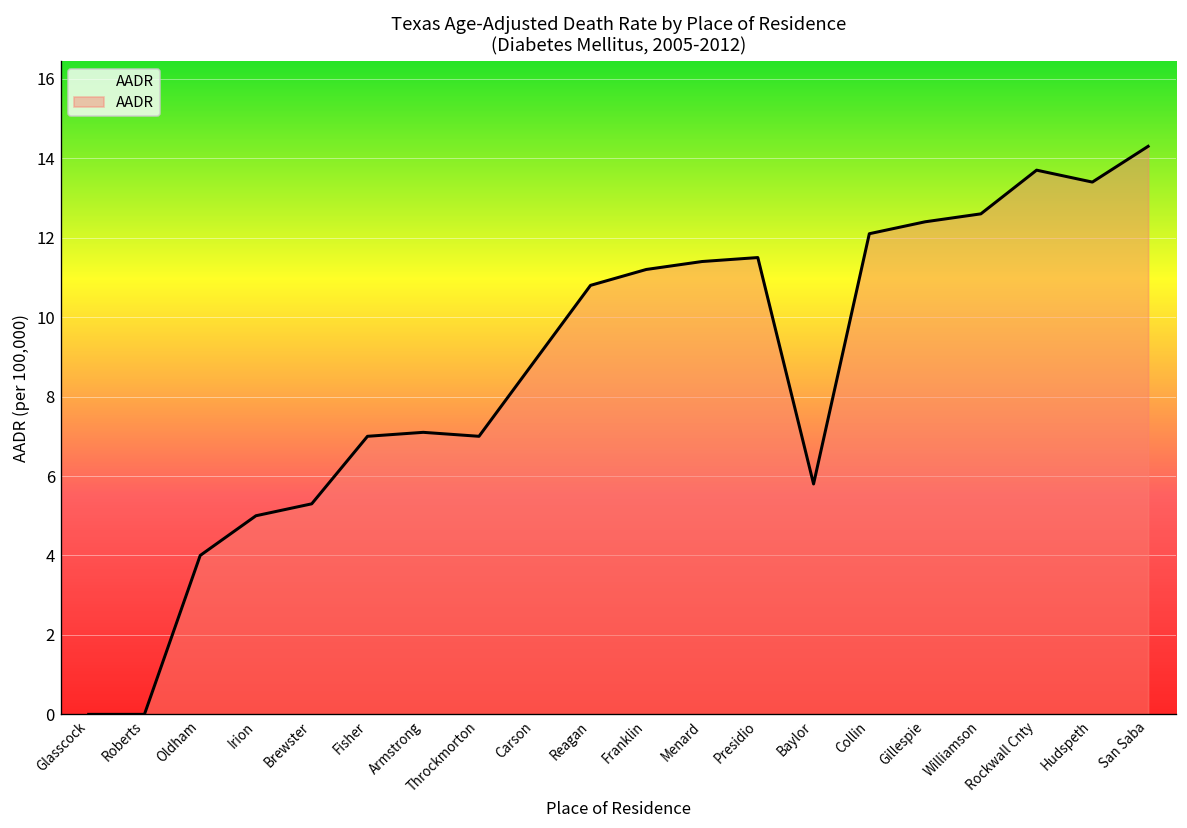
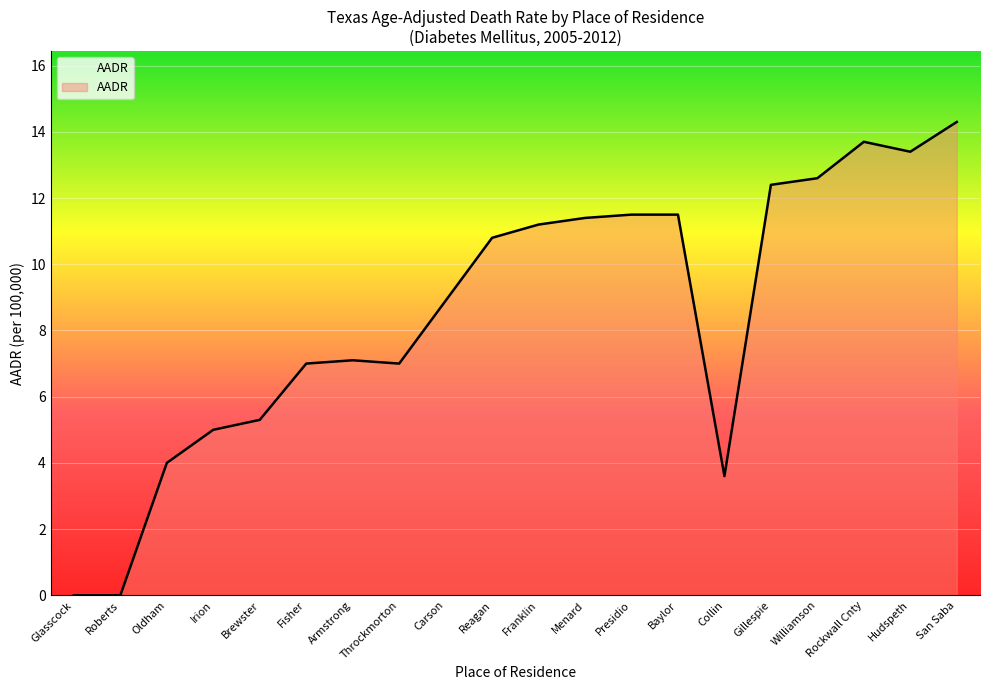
Baylor: 5.8 -> 11.5
Collin: 12.1 -> 3.6
